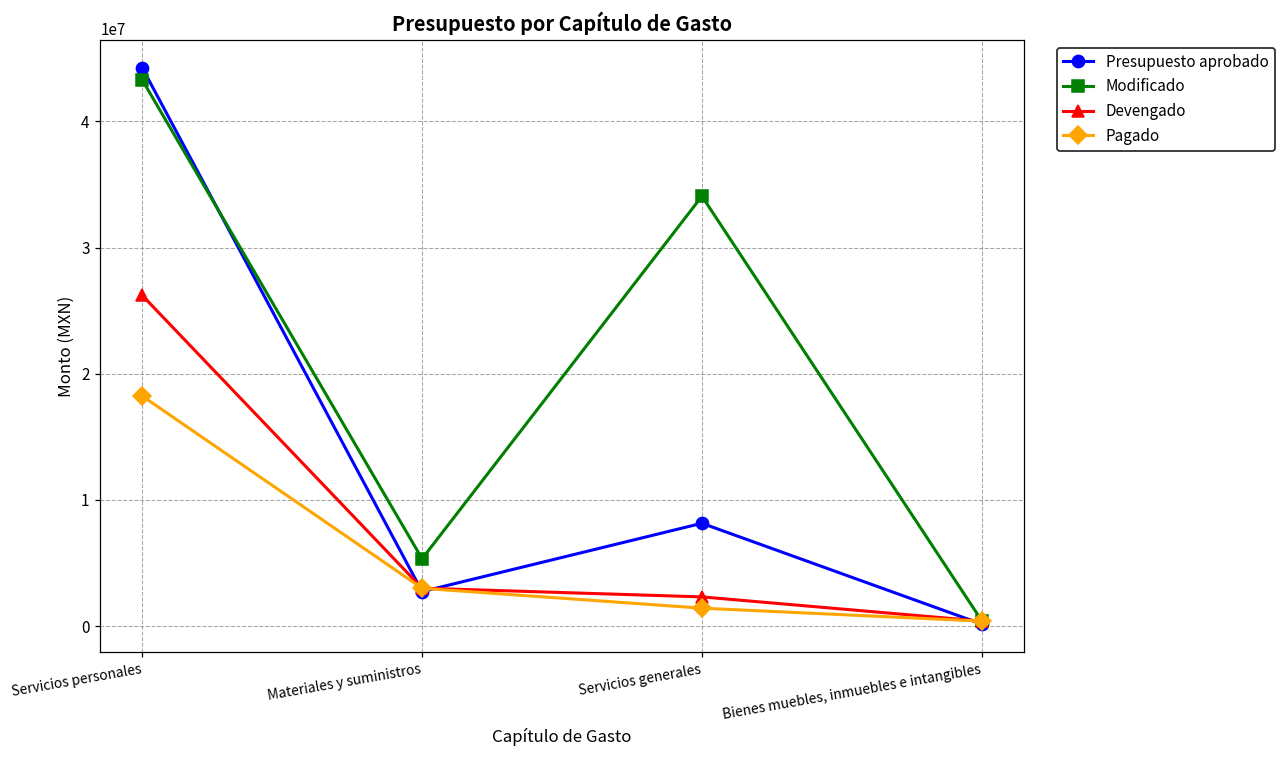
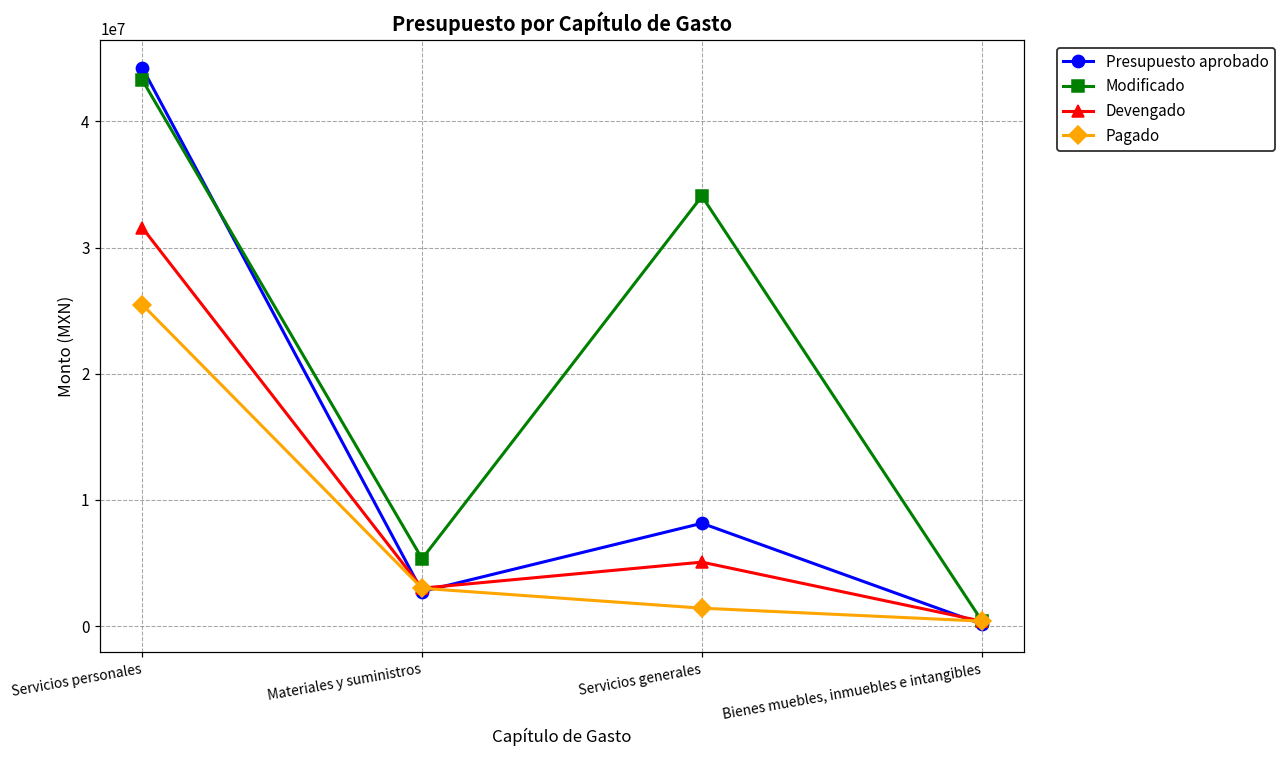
Devengado, Servicios personales: 26200000 -> 31600000
Pagado, Servicios personales: 18200000 -> 25500000
Devengado, Servicios generales: 2300000 -> 5100000
